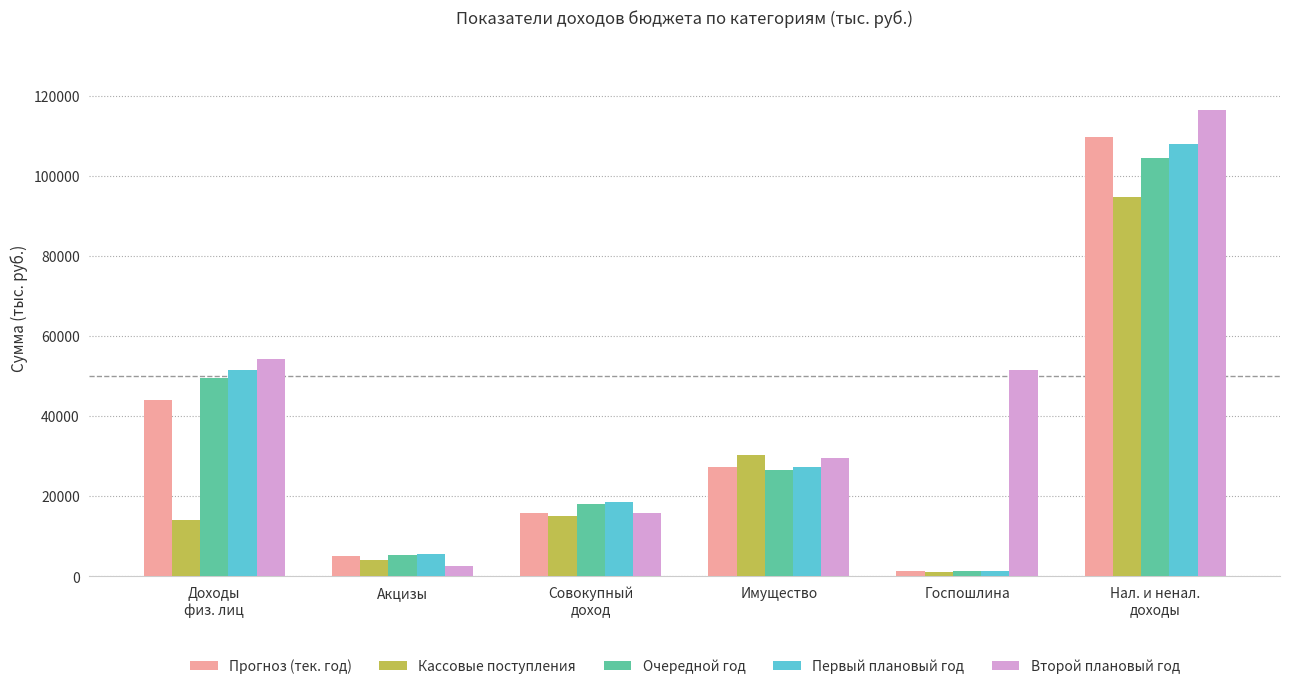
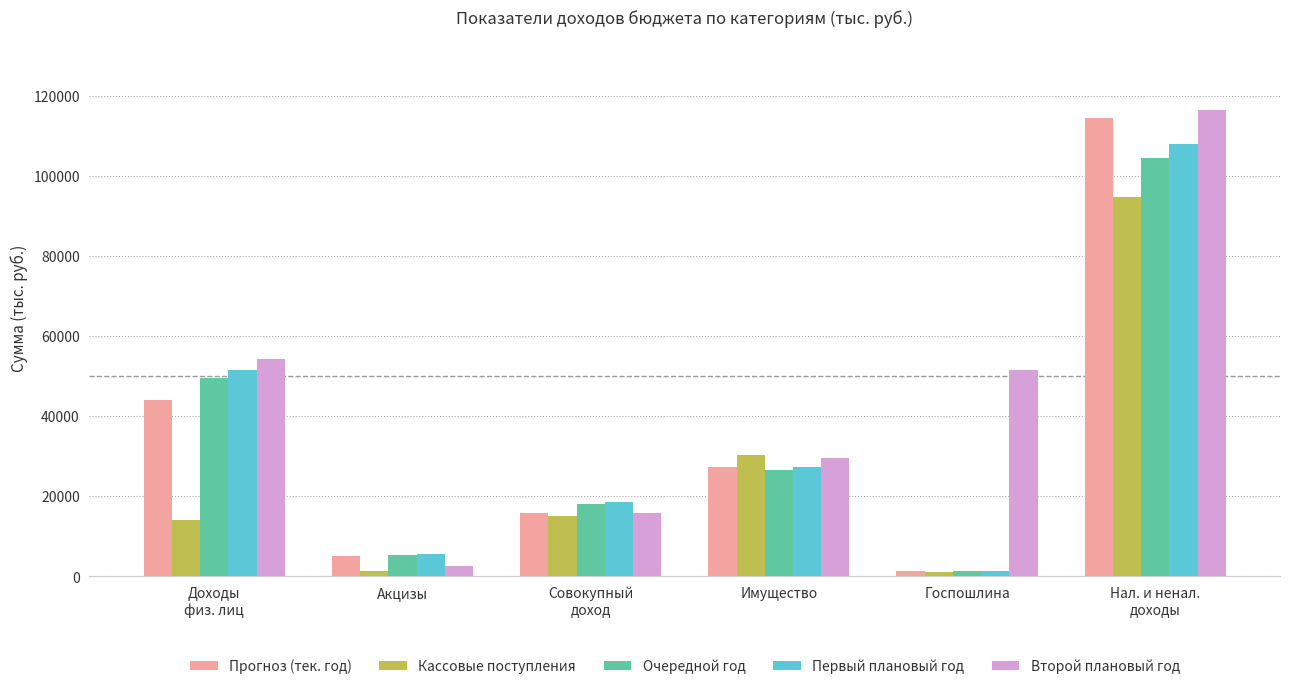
Кассовые поступления, Акцизы: 4000 -> 1000
Прогноз (тек. год), Нал. и ненал. доходы: 110000 -> 114000
